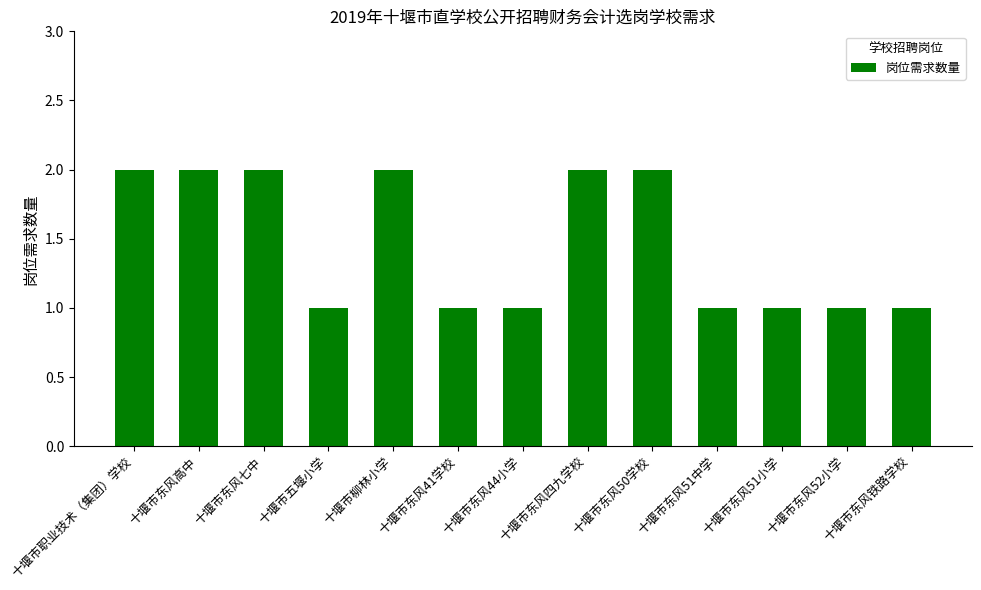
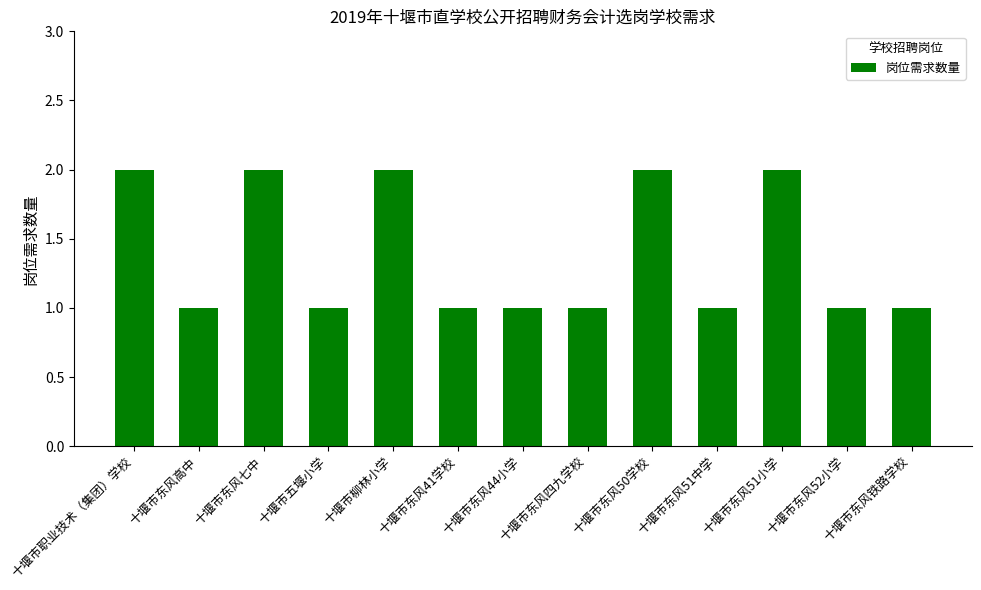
十堰市东风高中: 2 -> 1
十堰市东风四九学校: 2 -> 1
十堰市东风51小学: 1 -> 2
